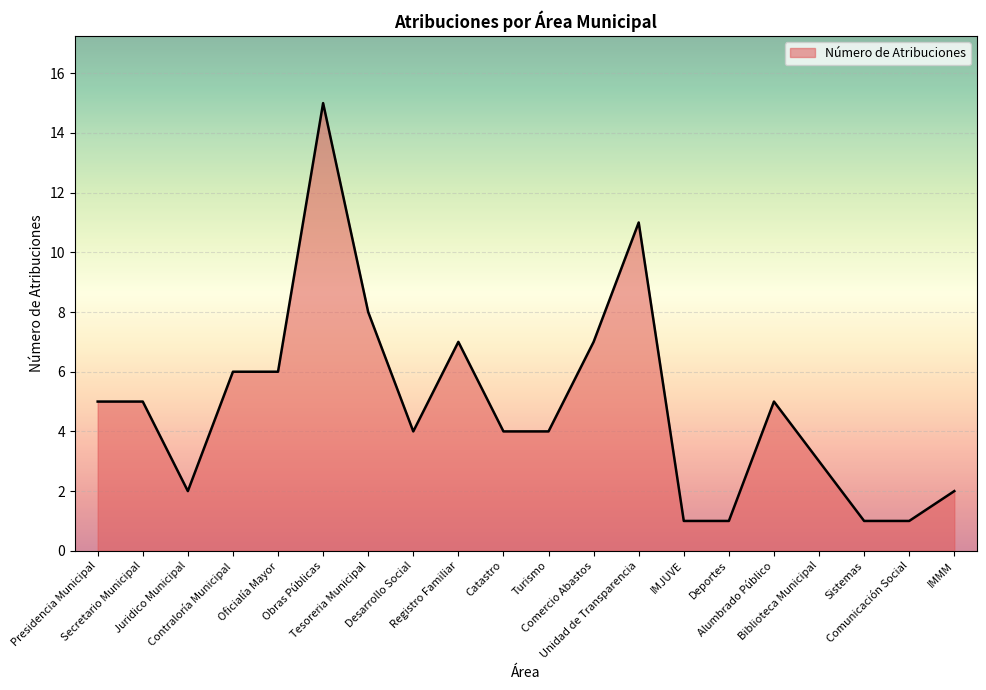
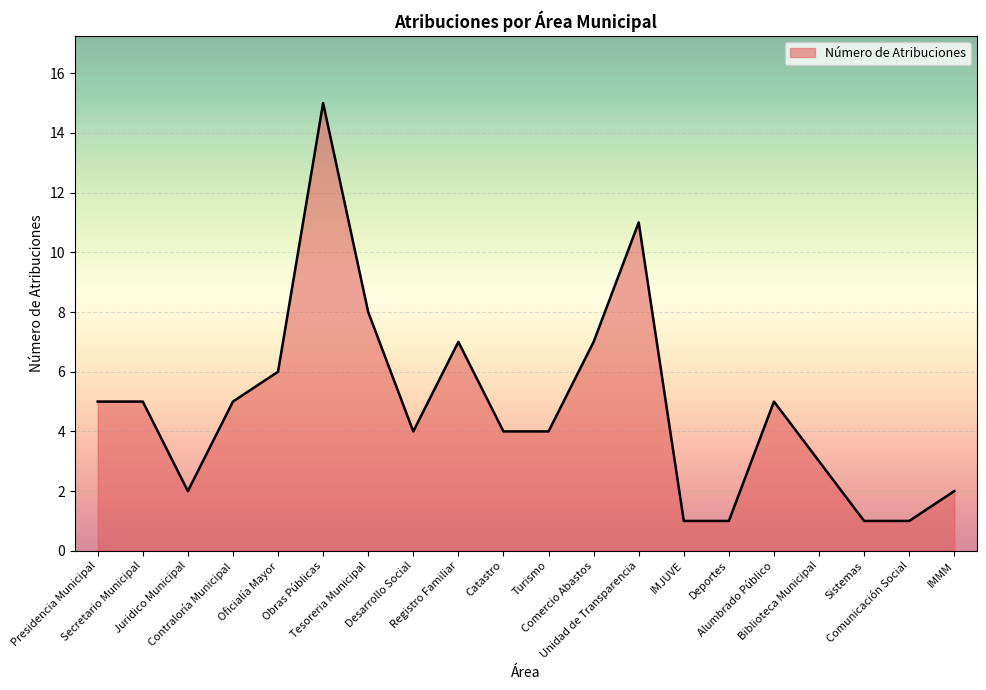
Contraloría Municipal: 6 -> 5
